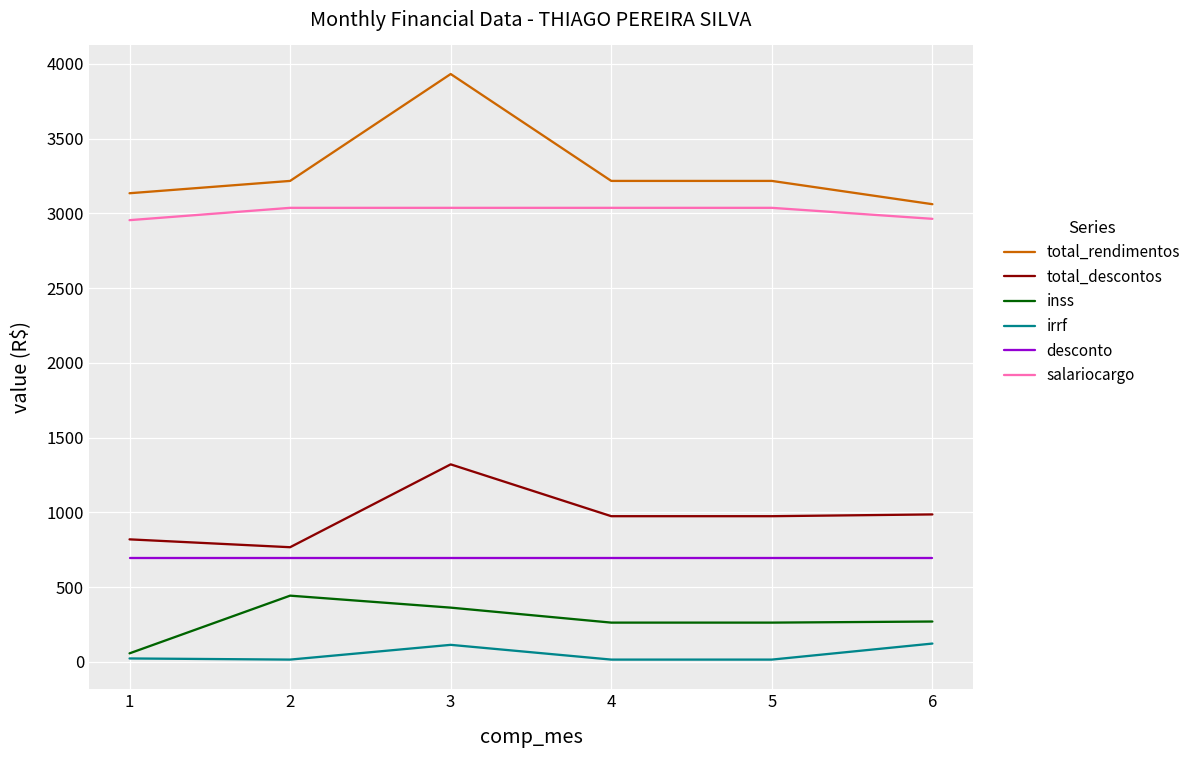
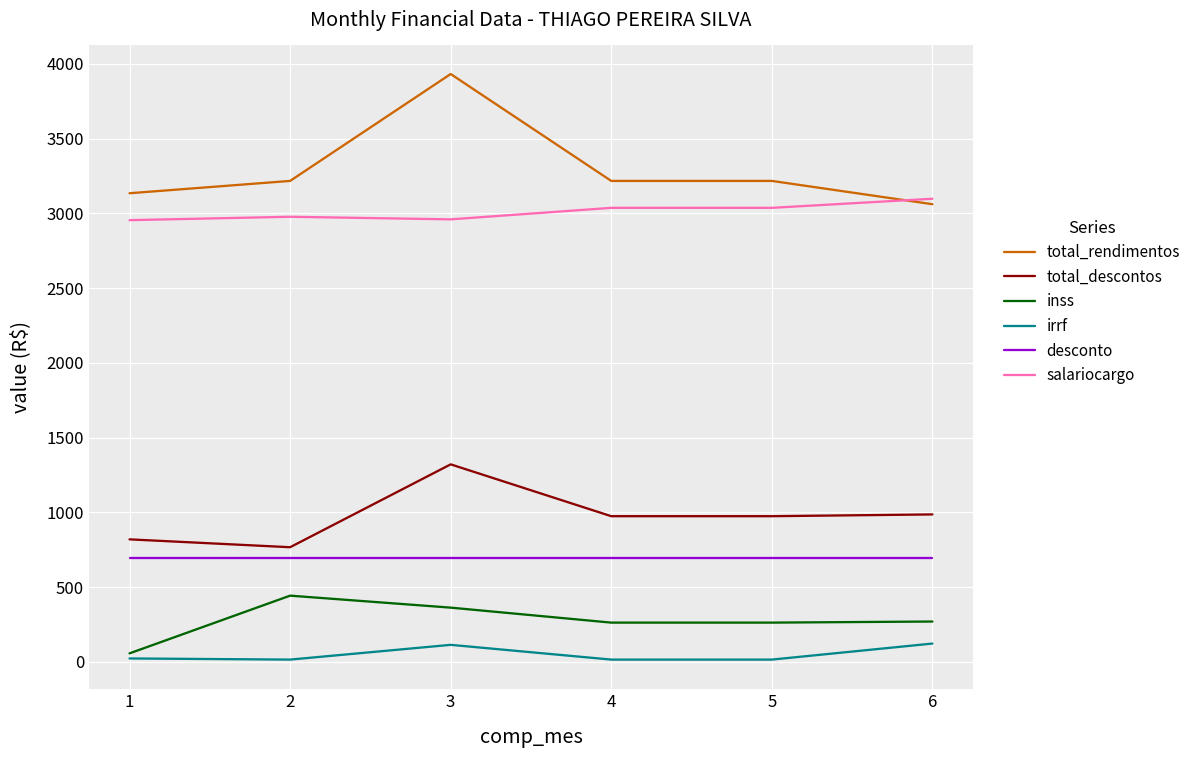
salariocargo, 2: 3040 -> 2980
salariocargo, 3: 3040 -> 2960
salariocargo, 6: 2960 -> 3100
